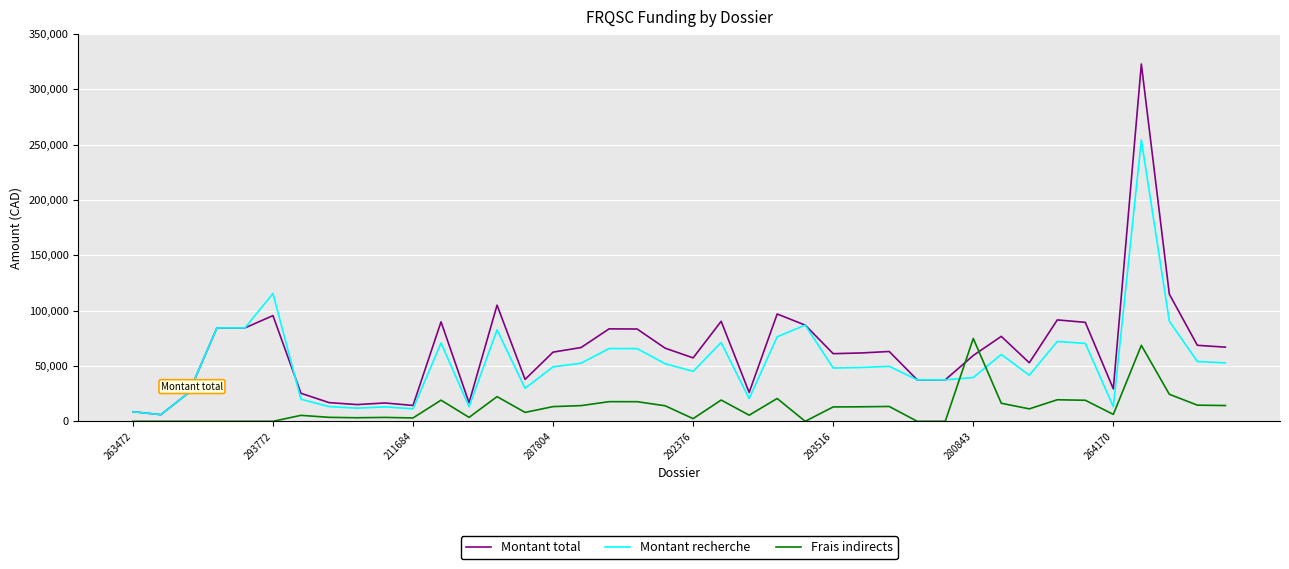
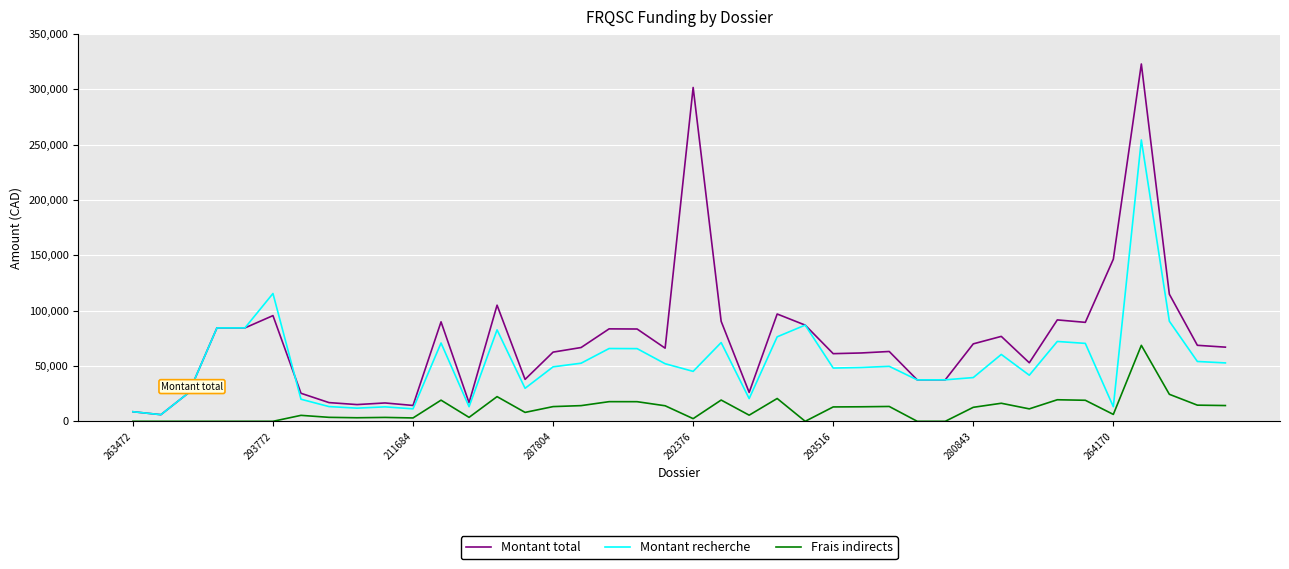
Montant total, 292376: 57,000 -> 302,000
Montant total, 280843: 59,000 -> 70,000
Frais indirects, 280843: 75,000 -> 13,000
Montant total, 264170: 29,000 -> 147,000
